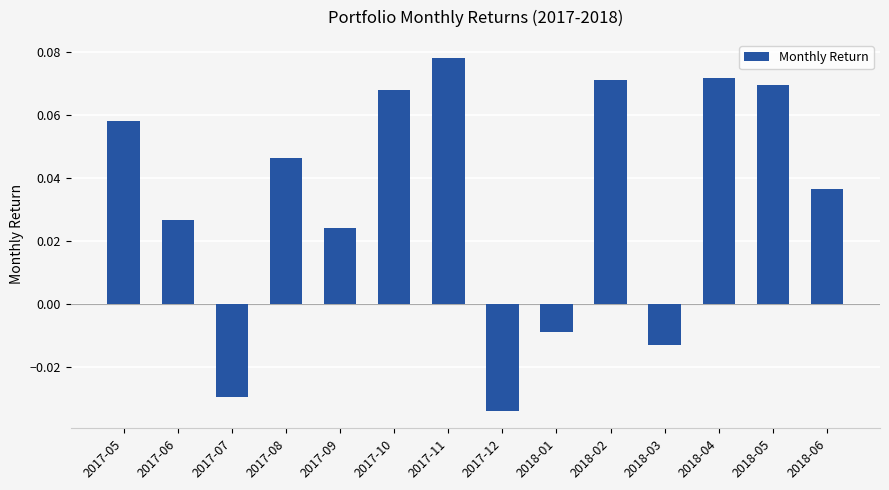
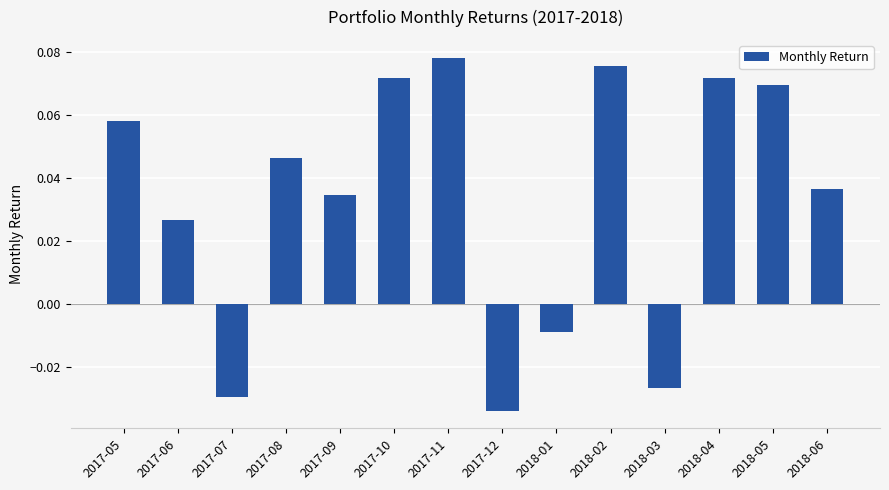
2017-09: 0.024 -> 0.035
2017-10: 0.068 -> 0.072
2018-02: 0.071 -> 0.075
2018-03: -0.013 -> -0.026
